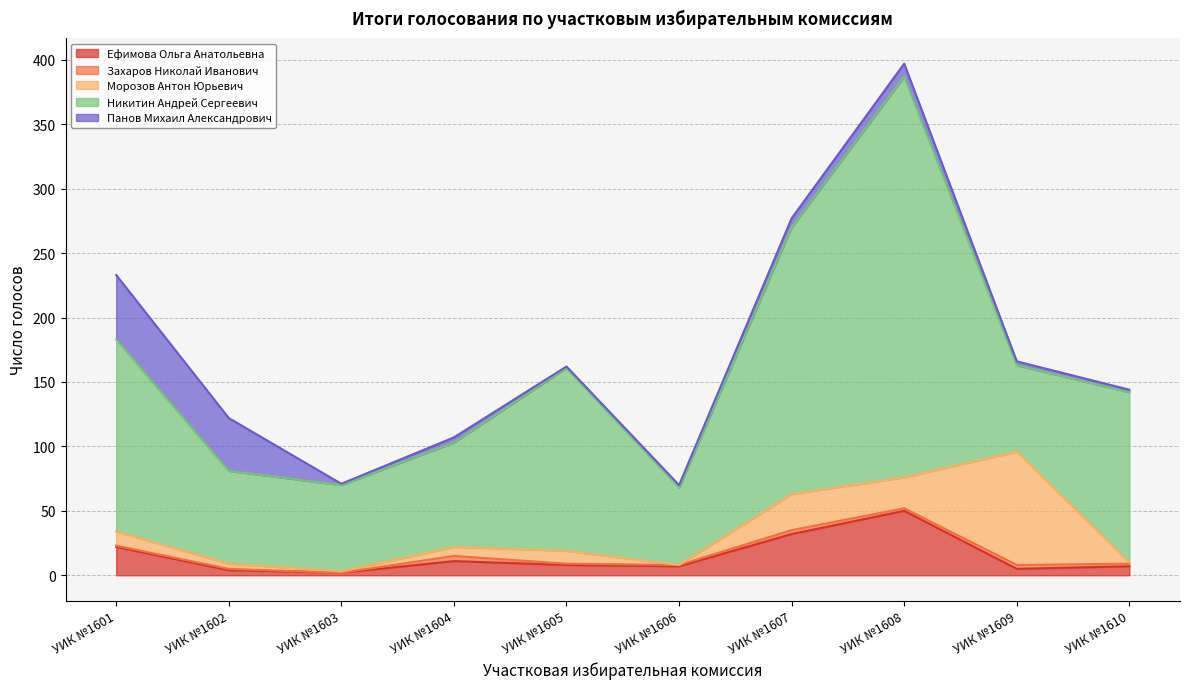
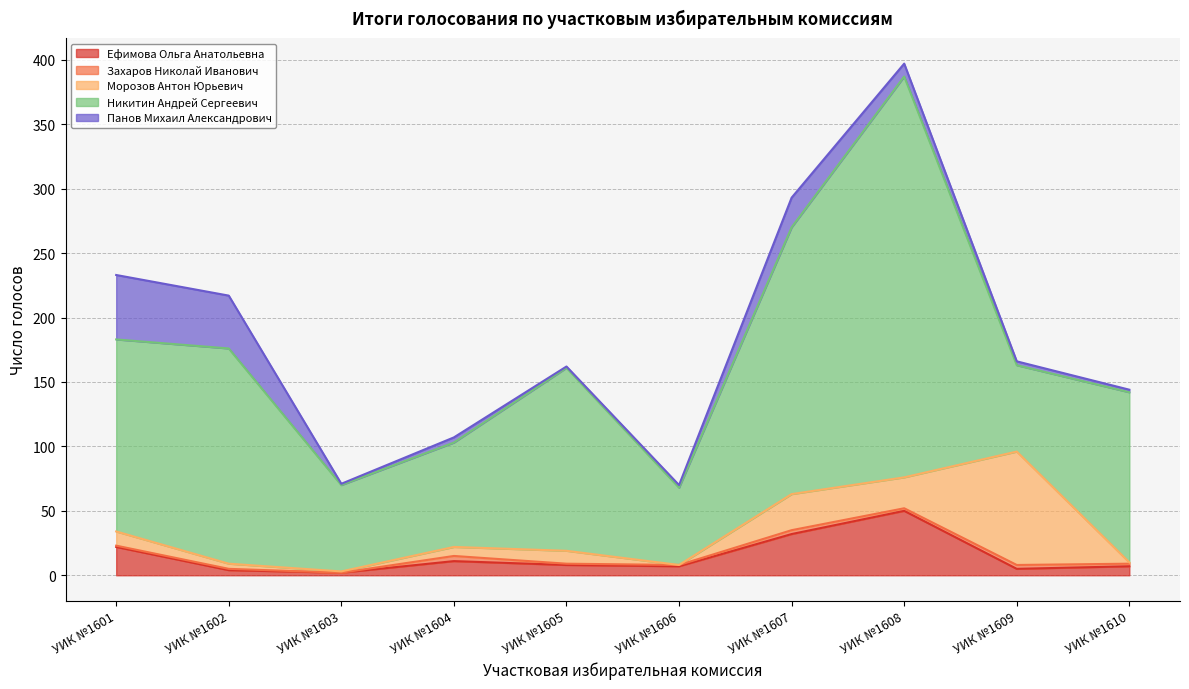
Никитин Андрей Сергеевич, УИК №1602: 72 -> 167
Панов Михаил Александрович, УИК №1607: 7 -> 23
